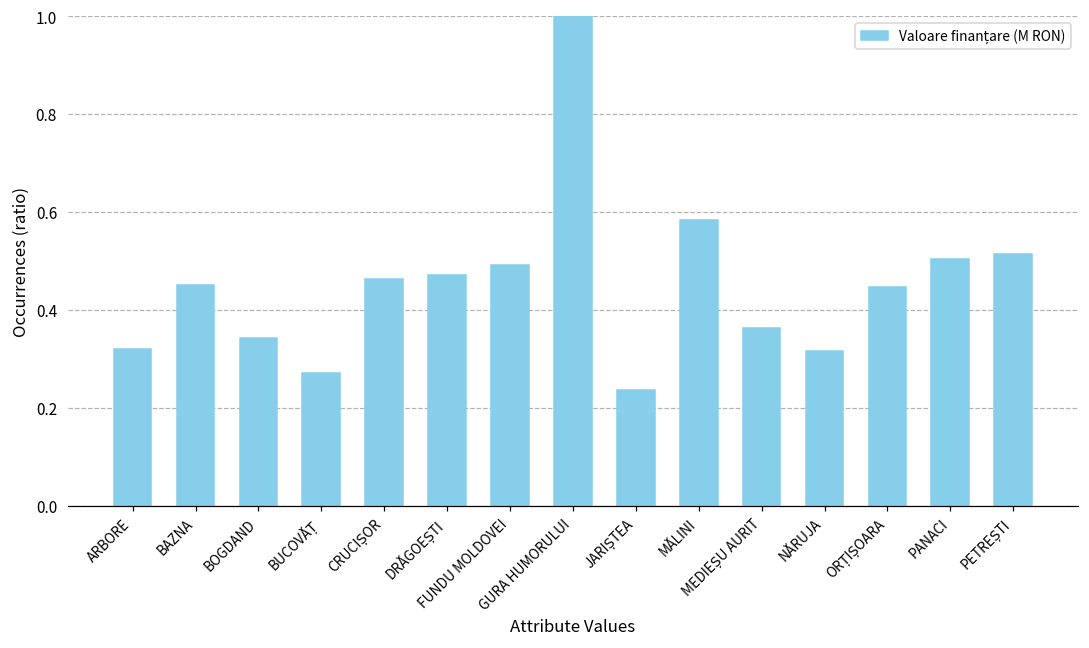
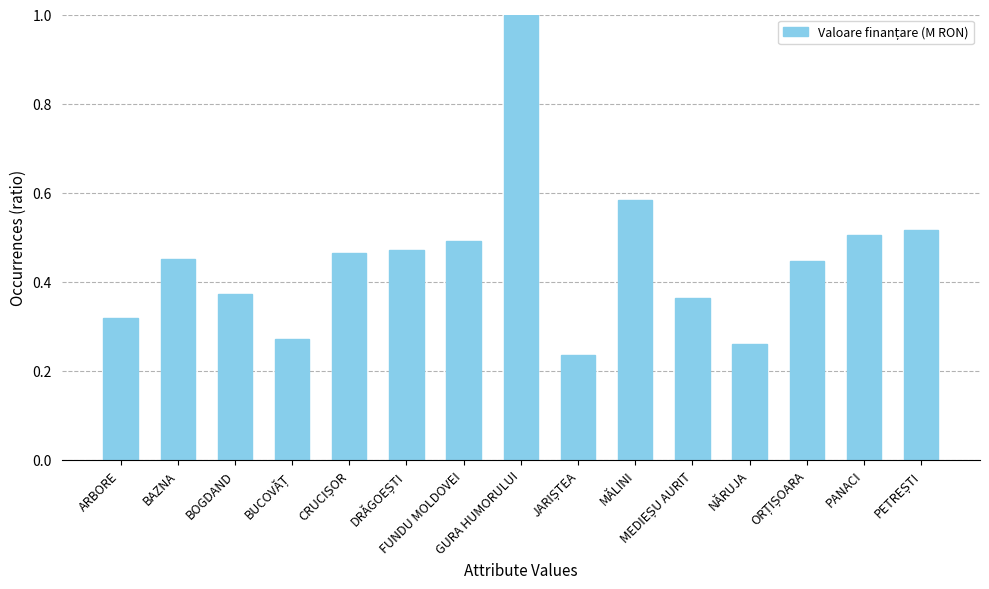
BOGDAND: 0.34 -> 0.37
NĂRUJA: 0.32 -> 0.26
